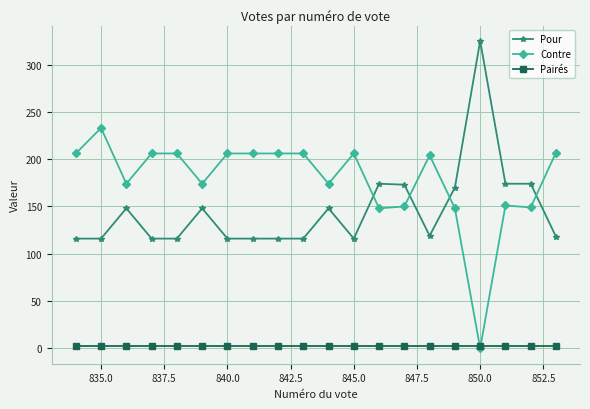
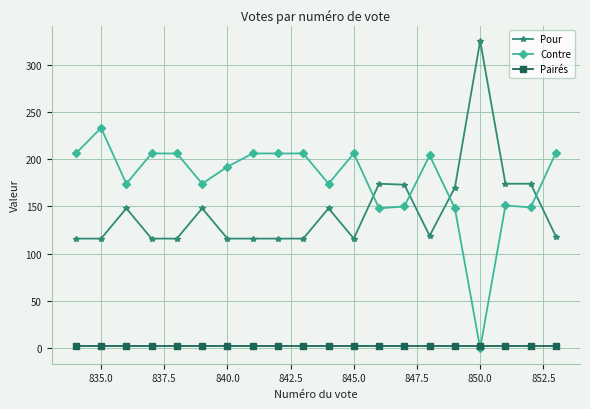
Contre, 840.0: 210 -> 190
